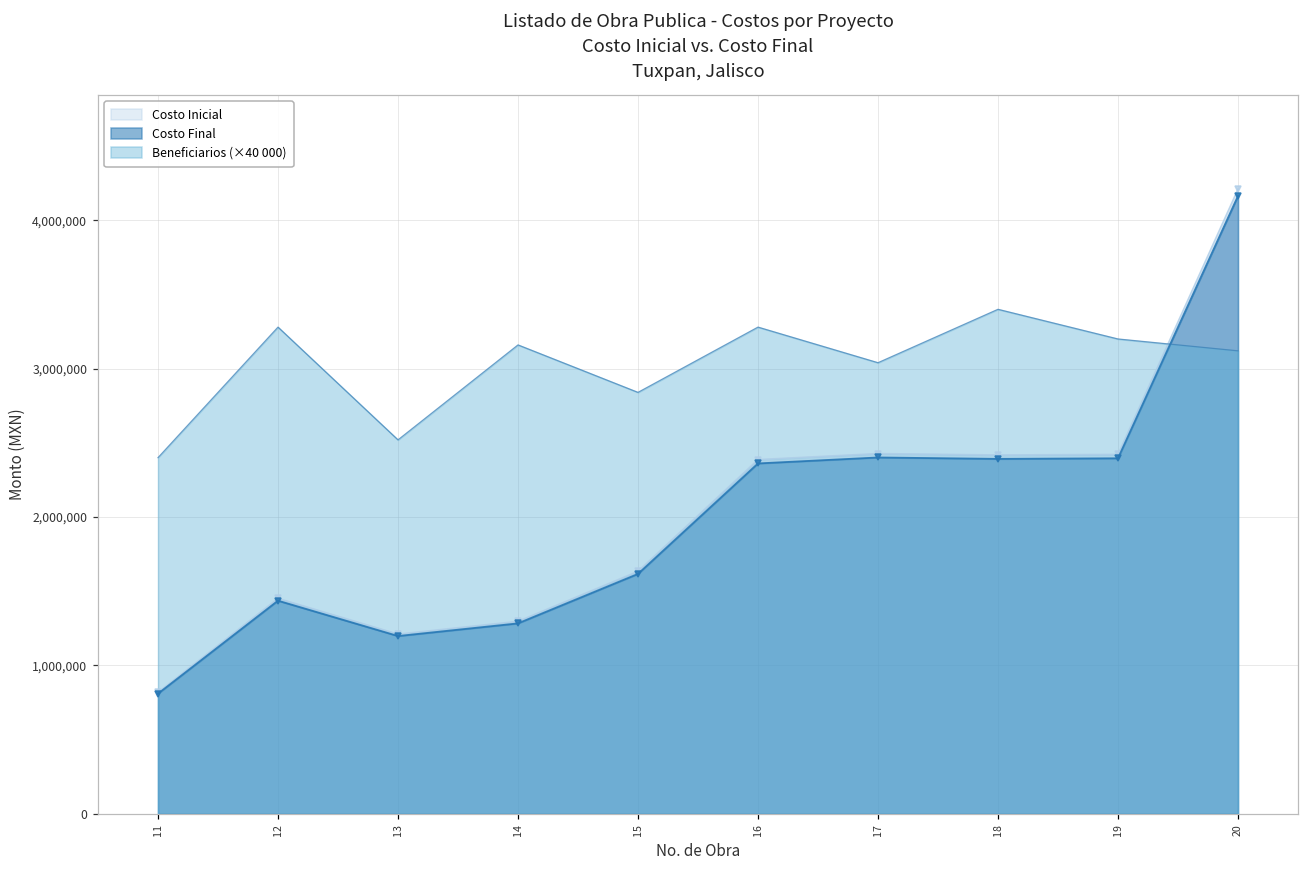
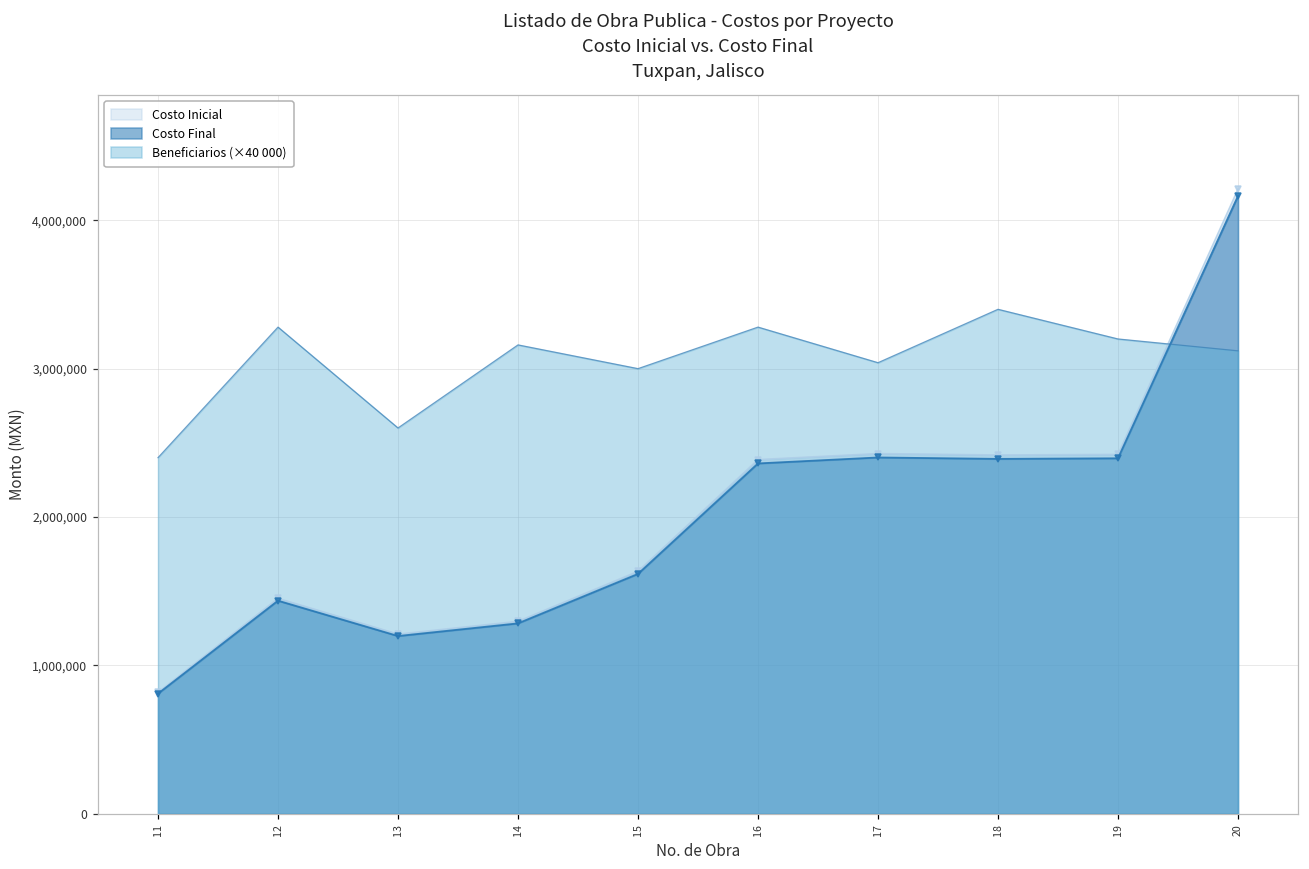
Beneficiarios (×40 000), 13: 2,520,000 -> 2,600,000
Beneficiarios (×40 000), 15: 2,840,000 -> 3,000,000
